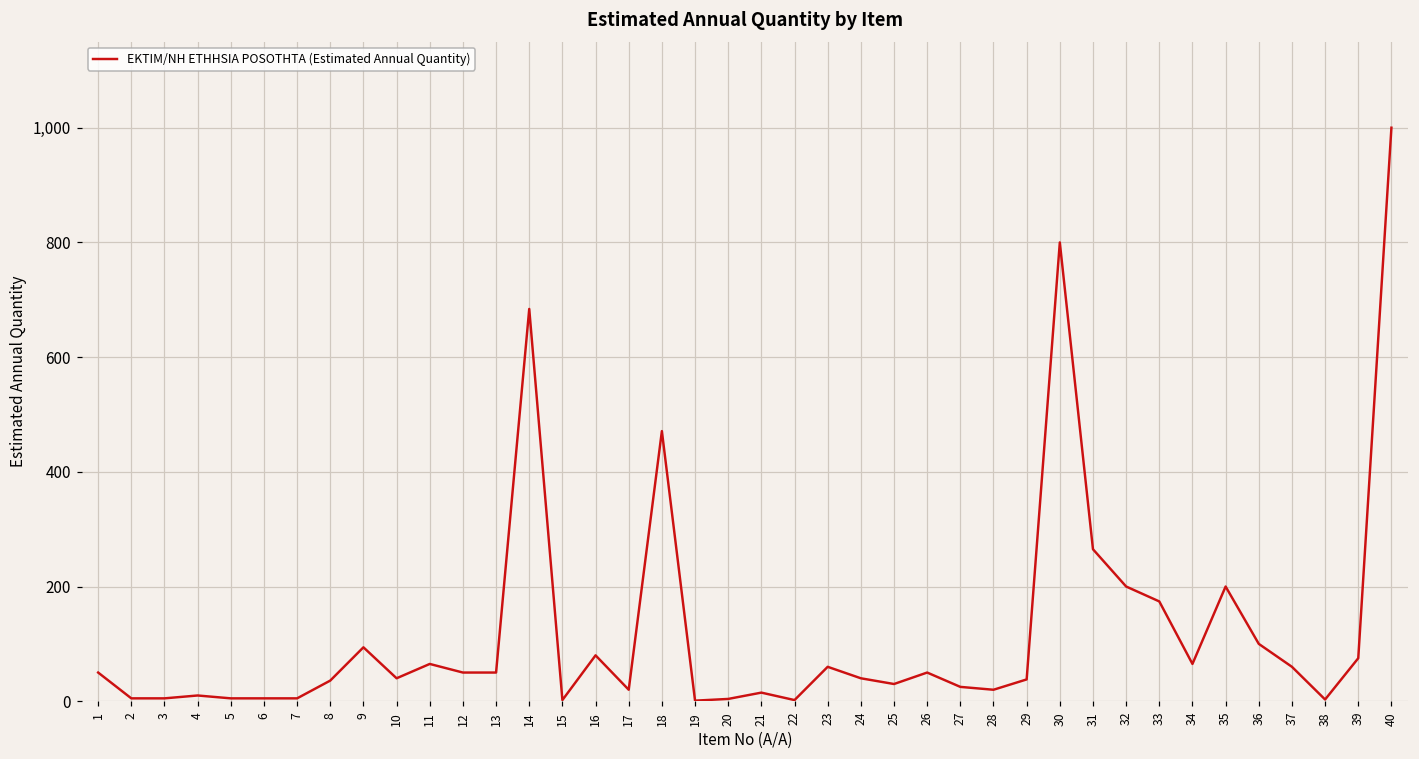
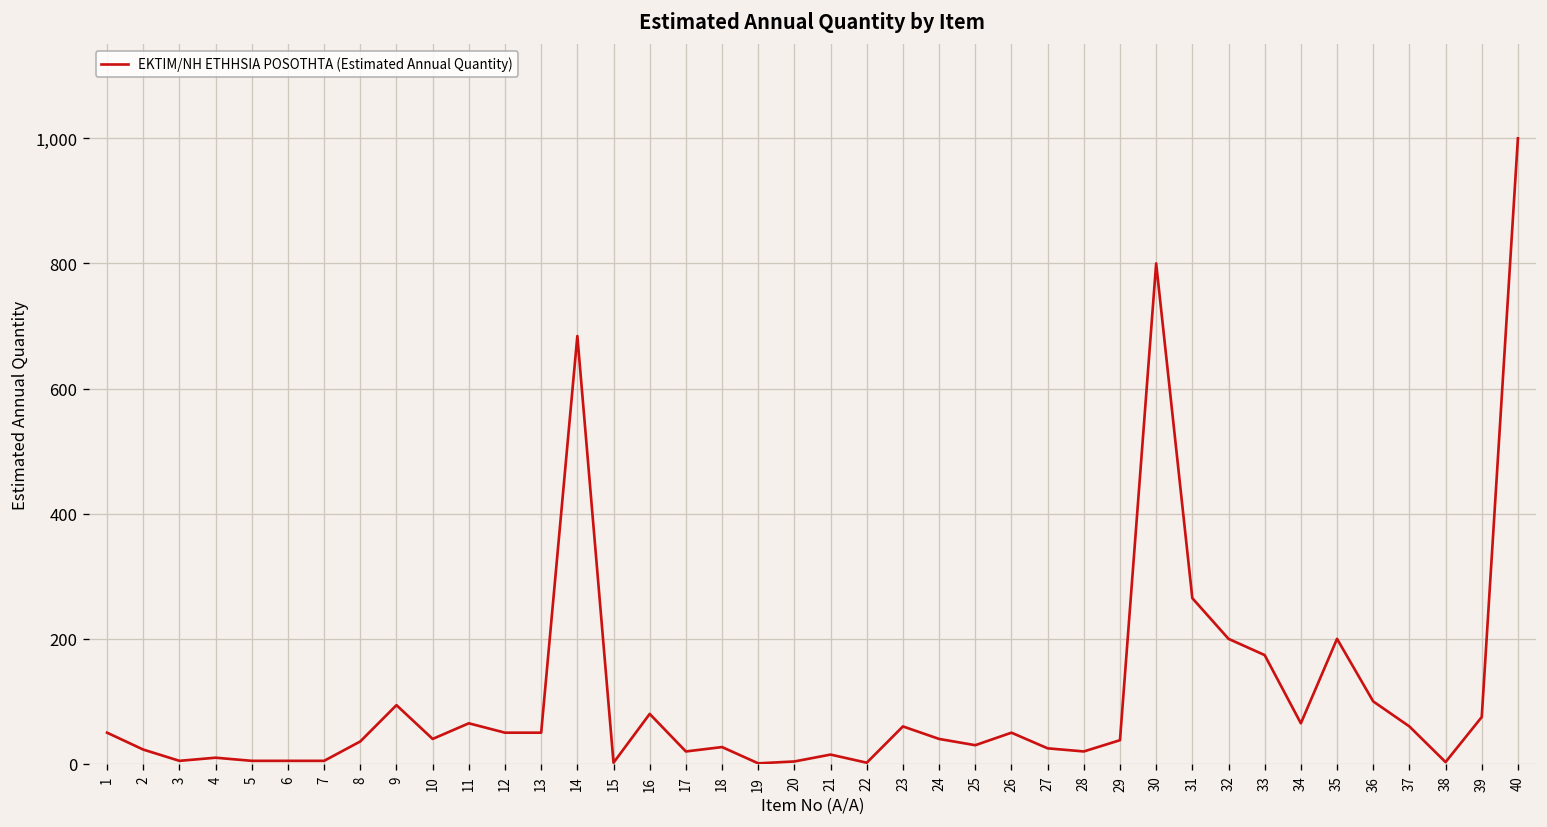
2: 10 -> 20
18: 470 -> 30
